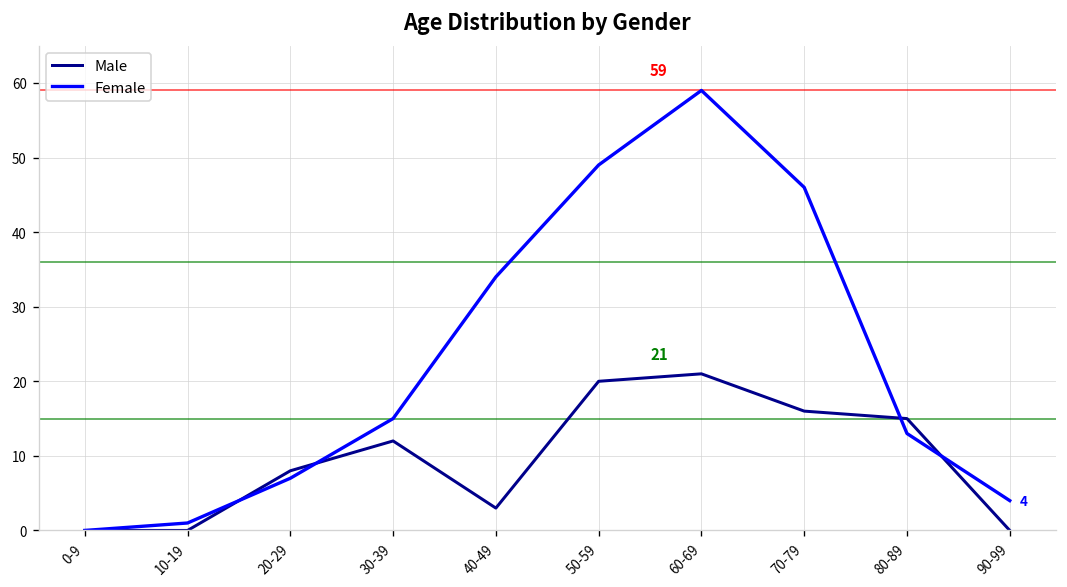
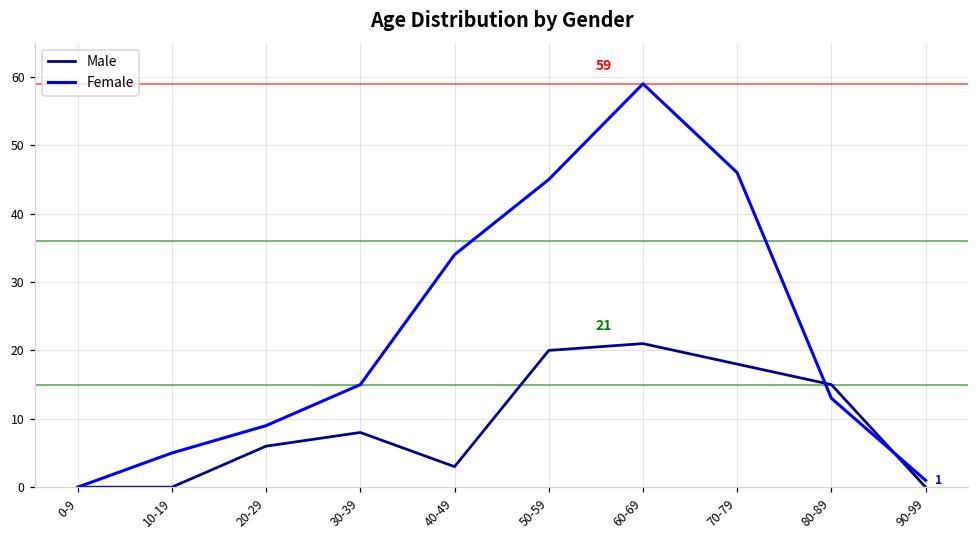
Female, 10-19: 1 -> 5
Male, 20-29: 8 -> 6
Female, 20-29: 7 -> 9
Male, 30-39: 12 -> 8
Female, 50-59: 49 -> 45
Male, 70-79: 16 -> 18
Female, 90-99: 4 -> 1
